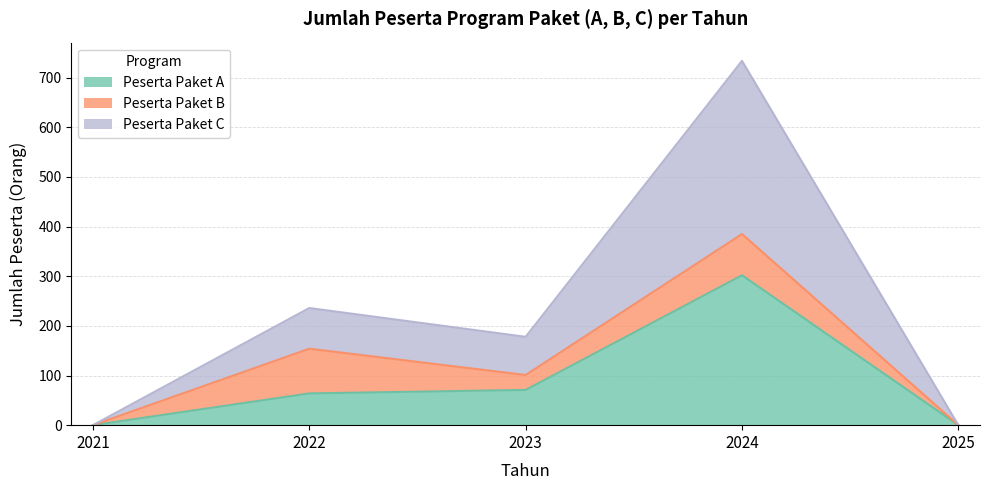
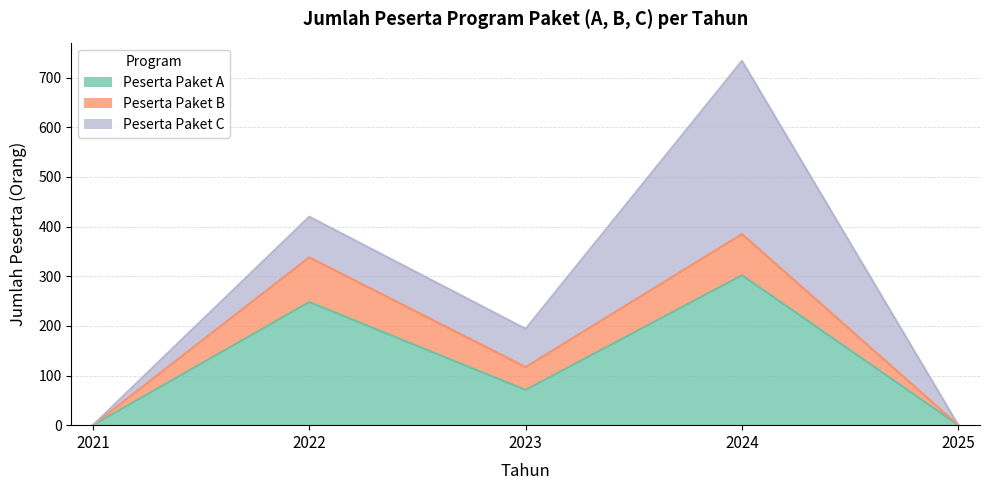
Peserta Paket A, 2022: 60 -> 250
Peserta Paket B, 2023: 30 -> 50
